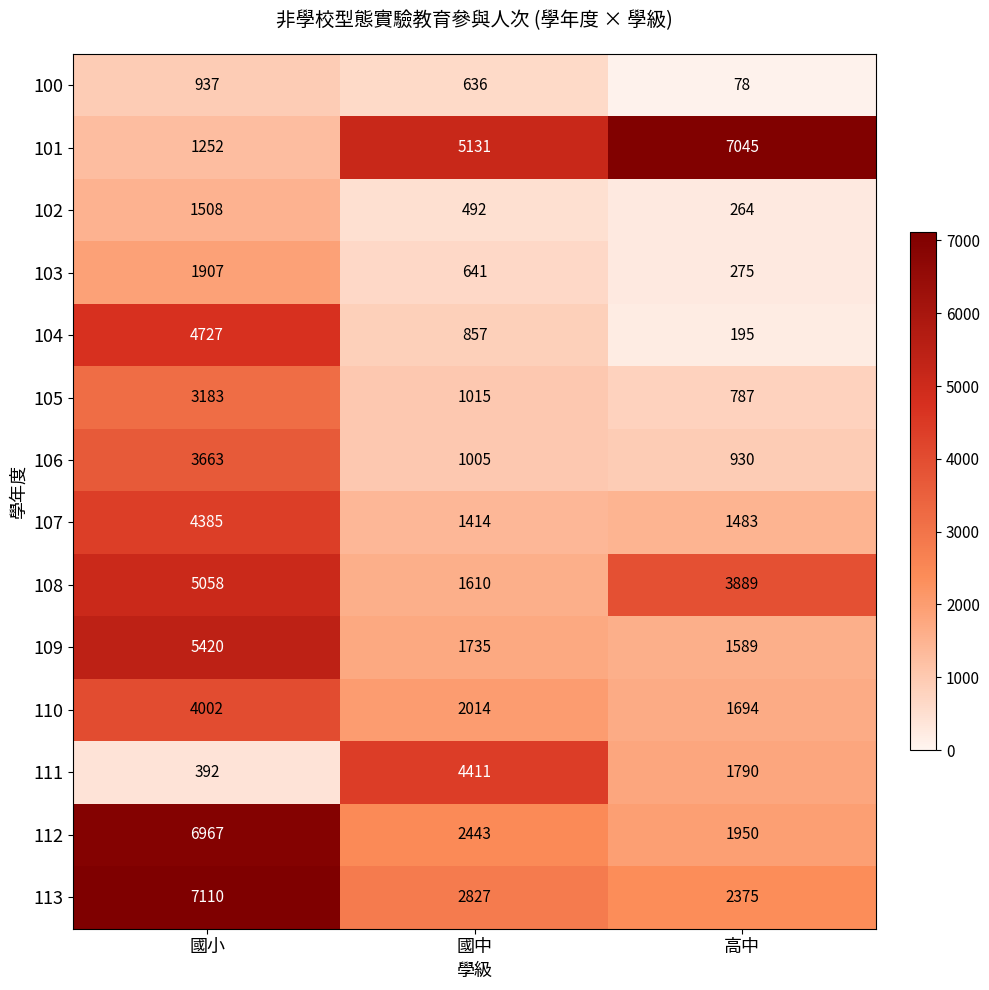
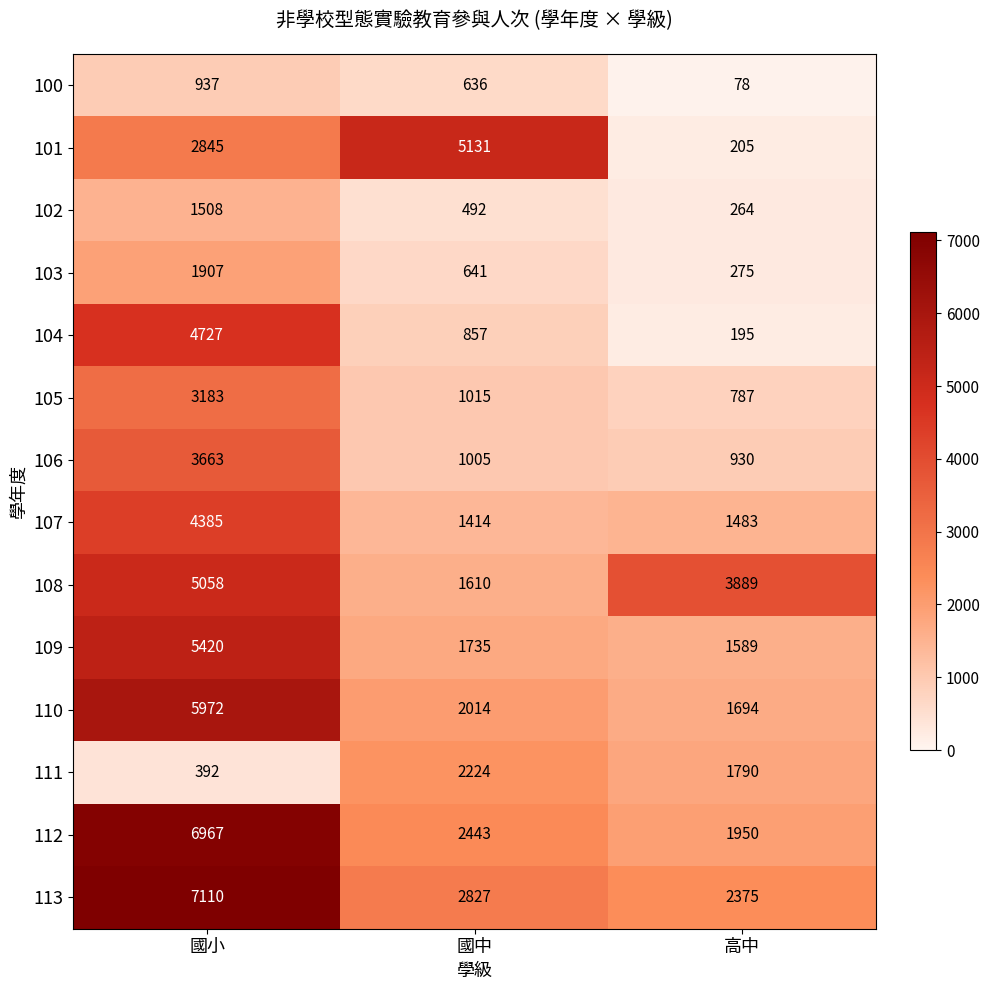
101, 國小: 1252 -> 2845
101, 高中: 7045 -> 205
110, 國小: 4002 -> 5972
111, 國中: 4411 -> 2224
